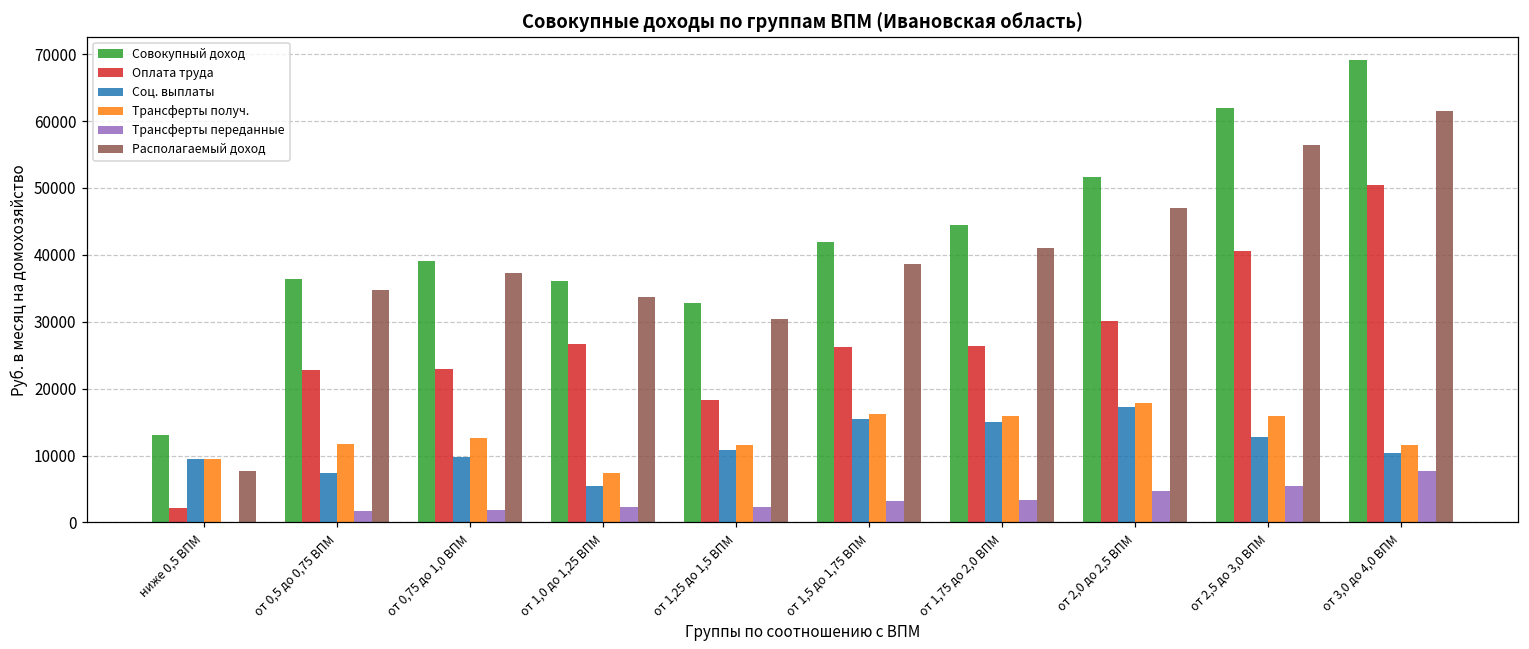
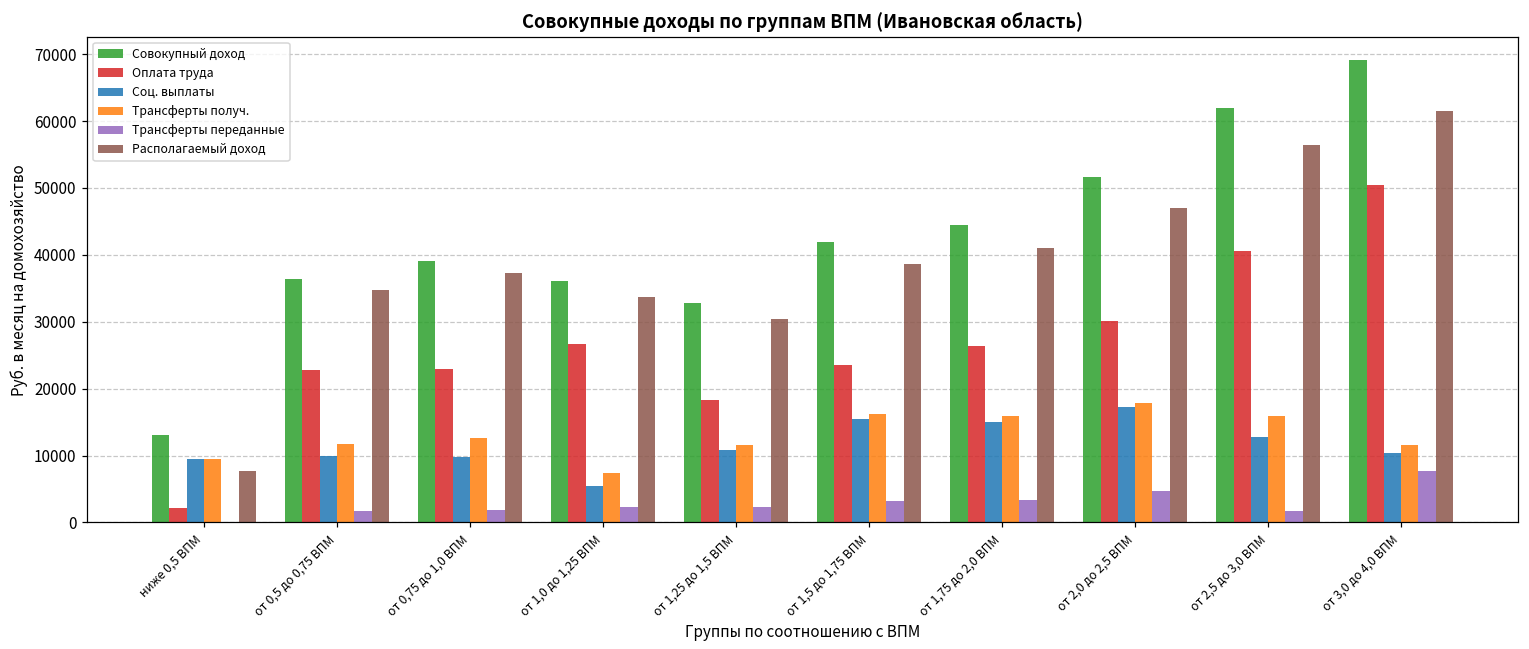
Соц. выплаты, от 0,5 до 0,75 ВПМ: 7000 -> 10000
Оплата труда, от 1,5 до 1,75 ВПМ: 26000 -> 24000
Трансферты переданные, от 2,5 до 3,0 ВПМ: 5000 -> 2000
